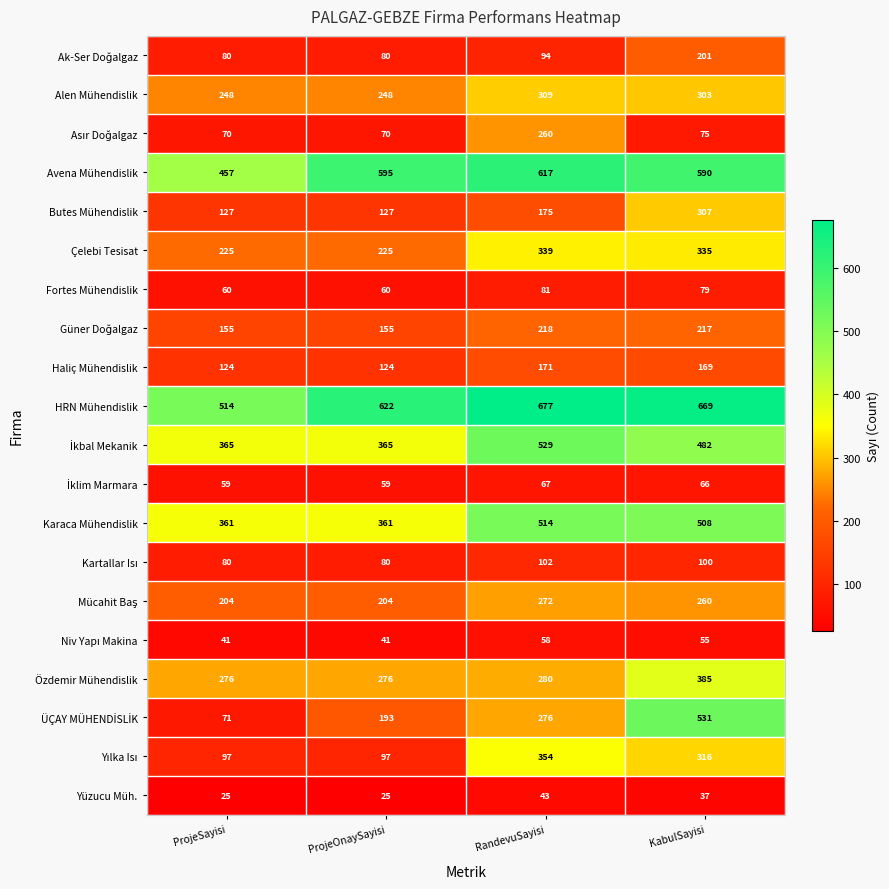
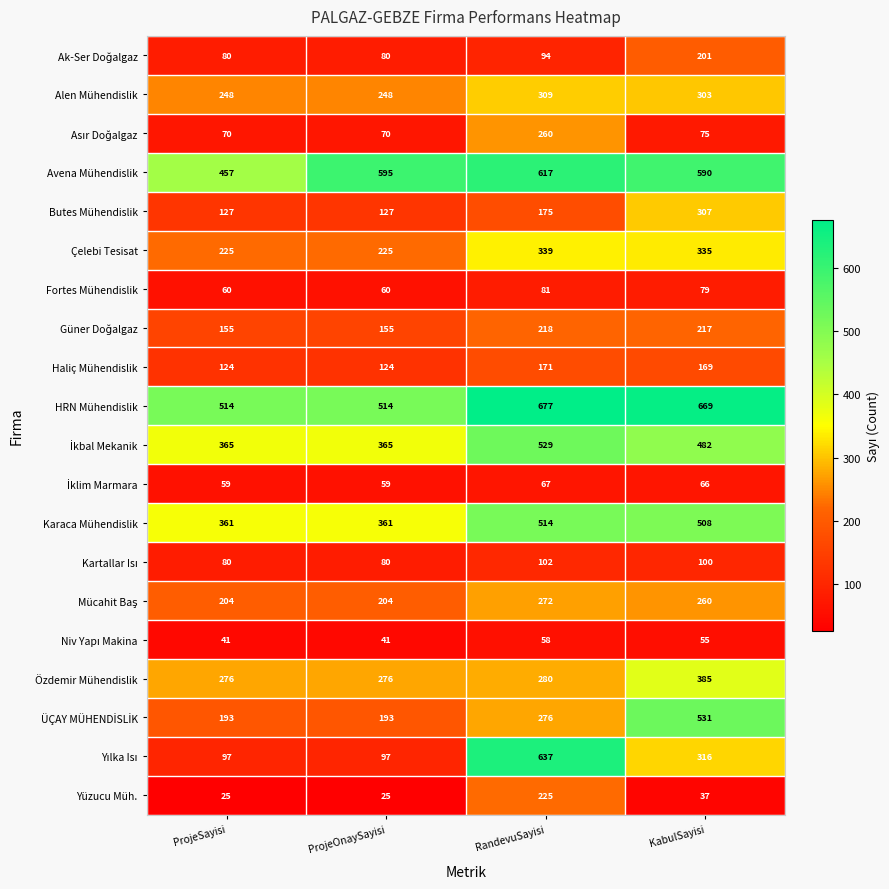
HRN Mühendislik, ProjeOnaySayisi: 622 -> 514
ÜÇAY MÜHENDİSLİK, ProjeSayisi: 71 -> 193
Yılka Isı, RandevuSayisi: 354 -> 637
Yüzucu Müh., RandevuSayisi: 43 -> 225
